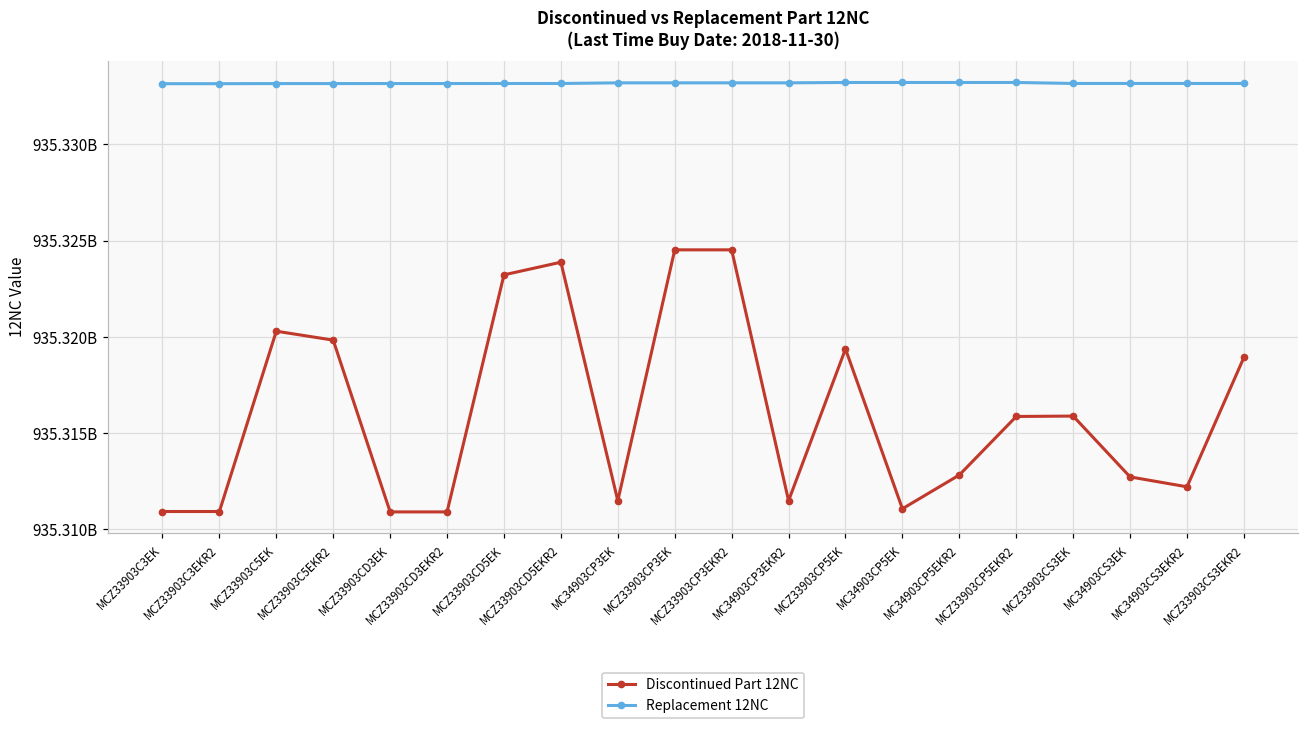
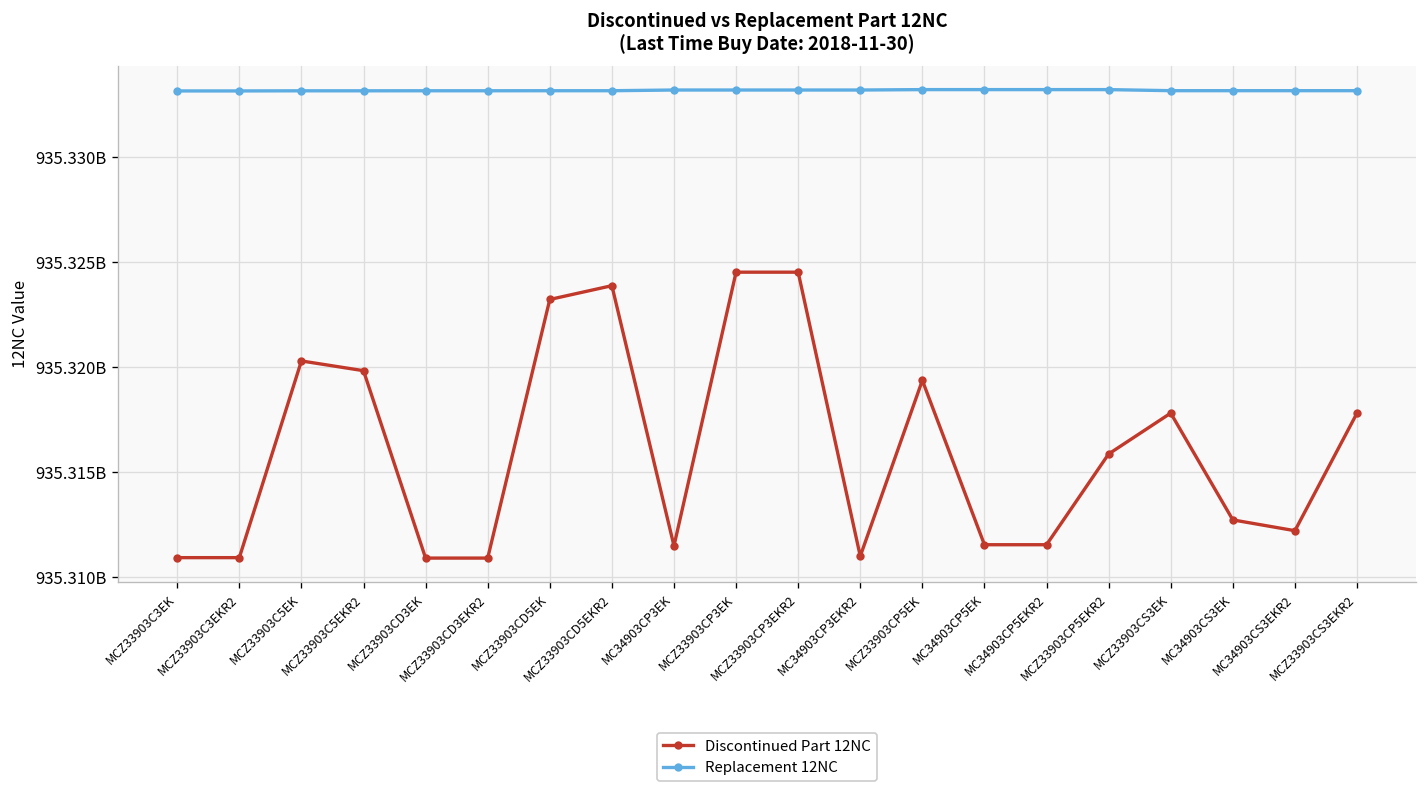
Discontinued Part 12NC, MC34903CP3EKR2: 935311500000 -> 935311000000
Discontinued Part 12NC, MC34903CP5EK: 935311100000 -> 935311500000
Discontinued Part 12NC, MC34903CP5EKR2: 935312800000 -> 935311500000
Discontinued Part 12NC, MCZ33903CS3EK: 935315900000 -> 935317800000
Discontinued Part 12NC, MCZ33903CS3EKR2: 935318900000 -> 935317800000
